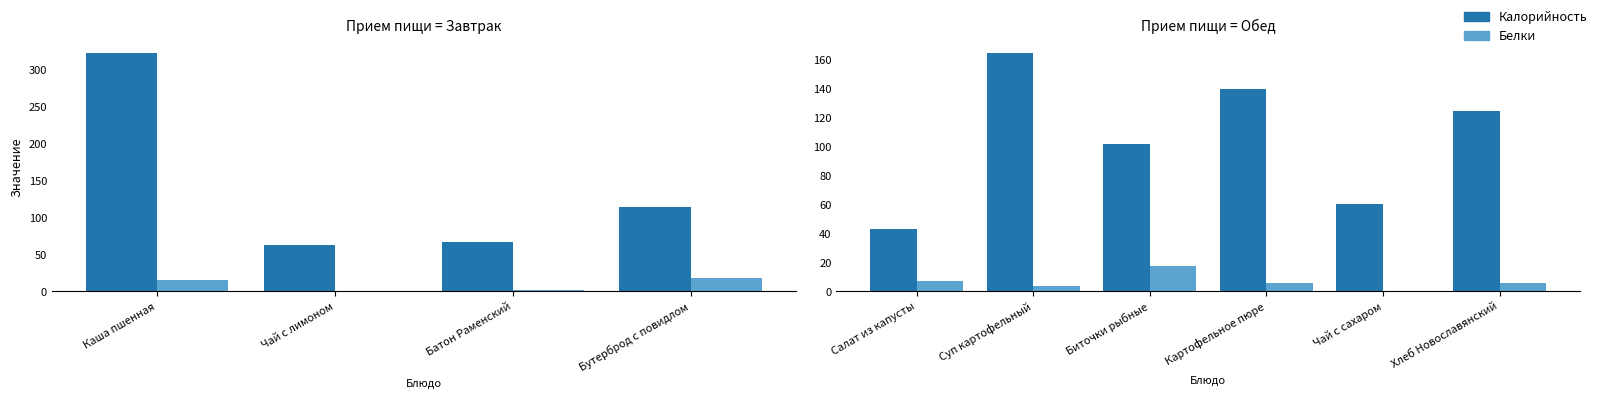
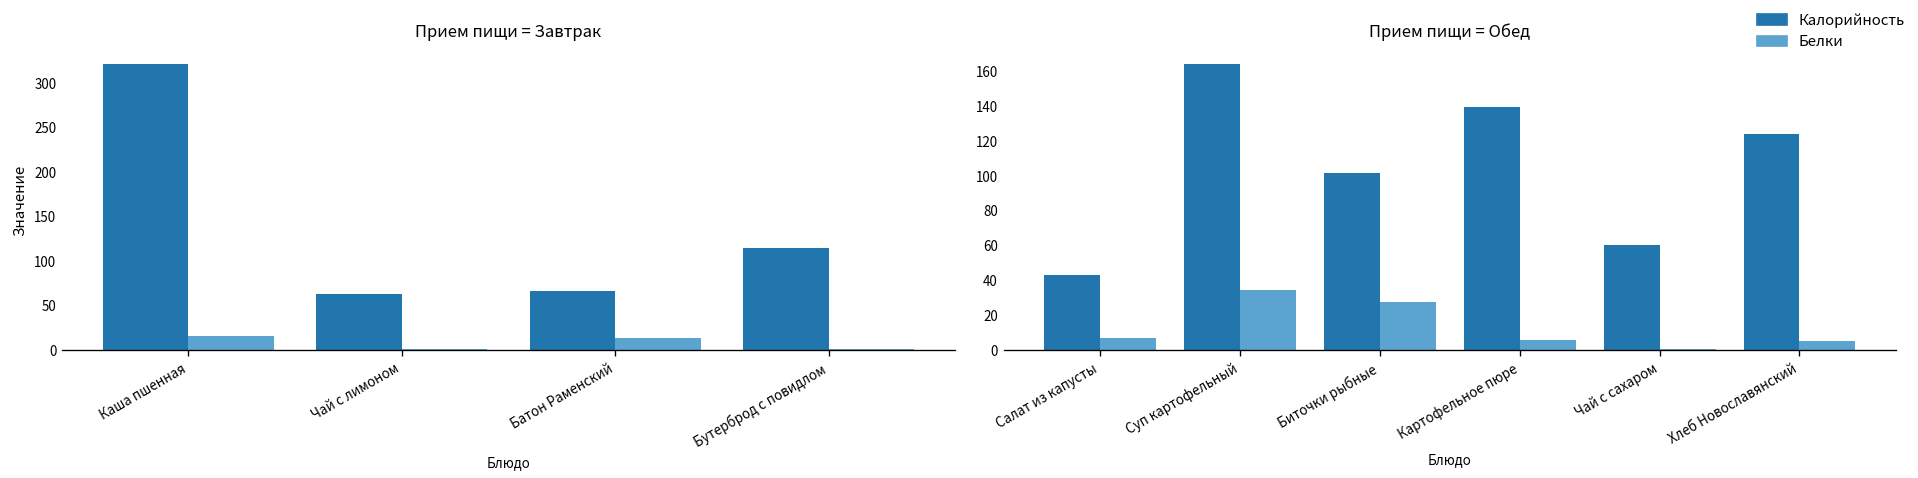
Прием пищи = Завтрак, Белки, Батон Раменский: 0 -> 10
Прием пищи = Завтрак, Белки, Бутерброд с повидлом: 20 -> 0
Прием пищи = Обед, Белки, Суп картофельный: 4 -> 34
Прием пищи = Обед, Белки, Биточки рыбные: 17 -> 28
